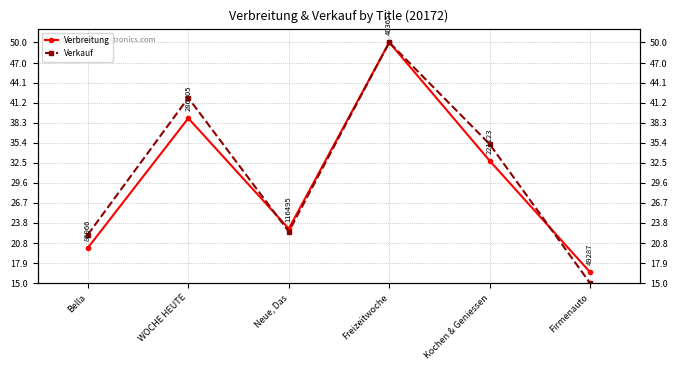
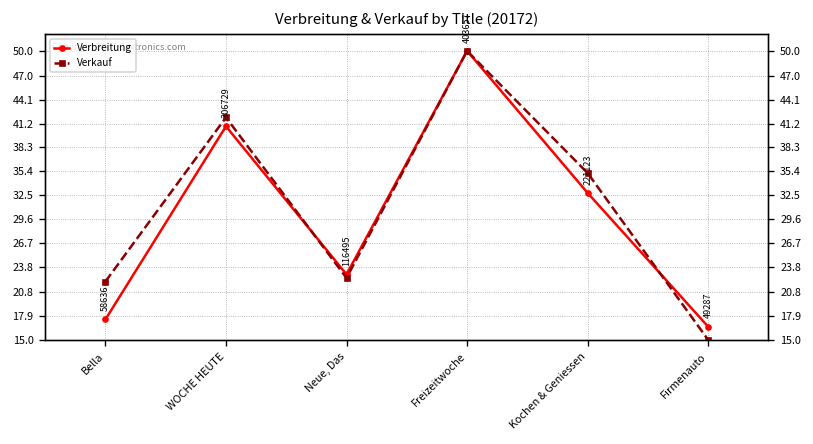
Verbreitung, Bella: 86966 -> 58636
Verbreitung, WOCHE HEUTE: 286705 -> 306729
